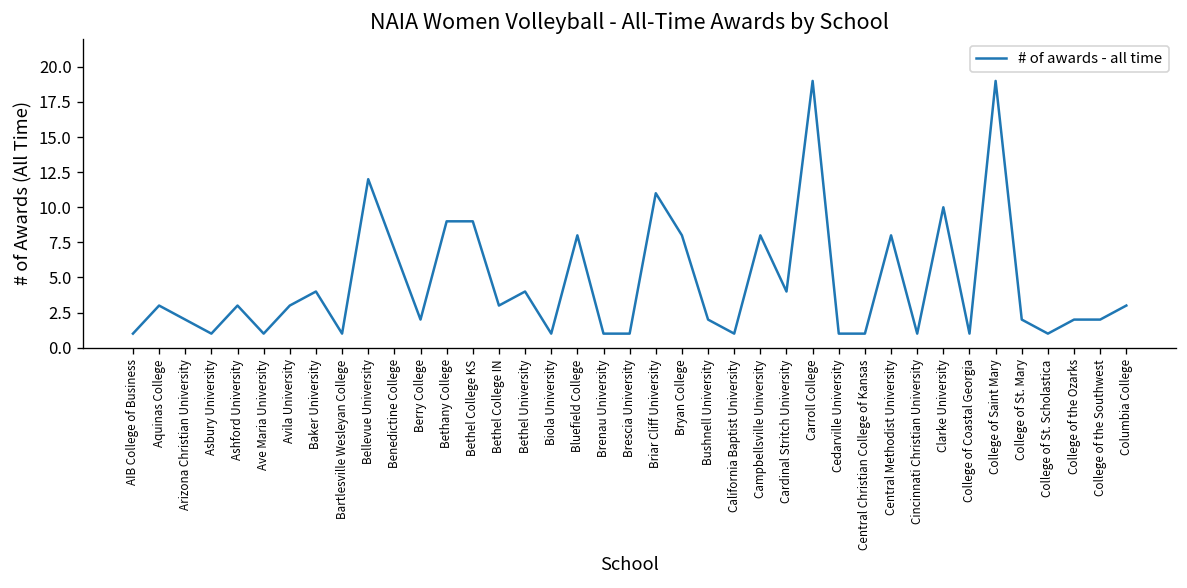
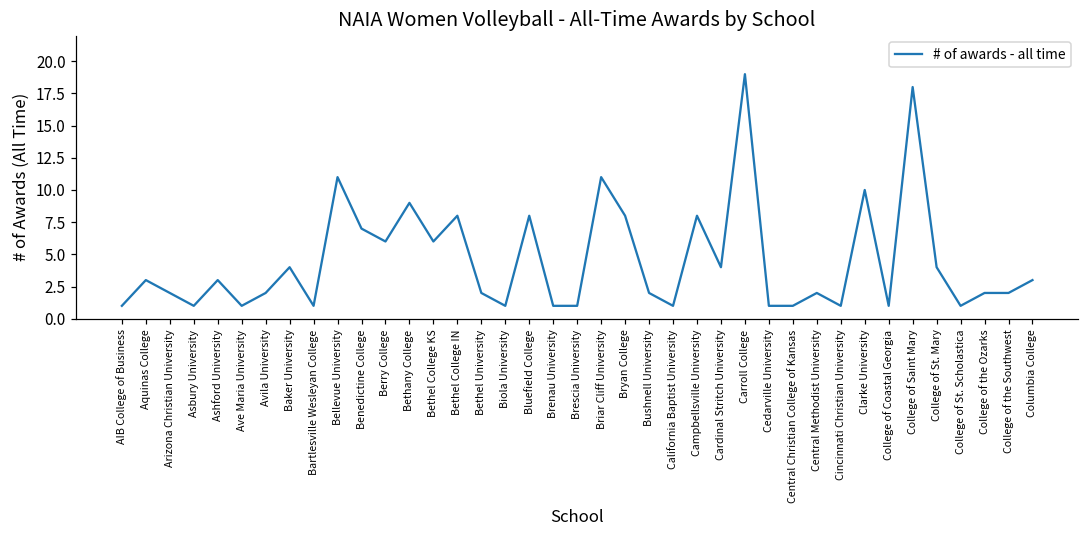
Avila University: 3 -> 2
Bellevue University: 12 -> 11
Berry College: 2 -> 6
Bethel College KS: 9 -> 6
Bethel College IN: 3 -> 8
Bethel University: 4 -> 2
Central Methodist University: 8 -> 2
College of Saint Mary: 19 -> 18
College of St. Mary: 2 -> 4
